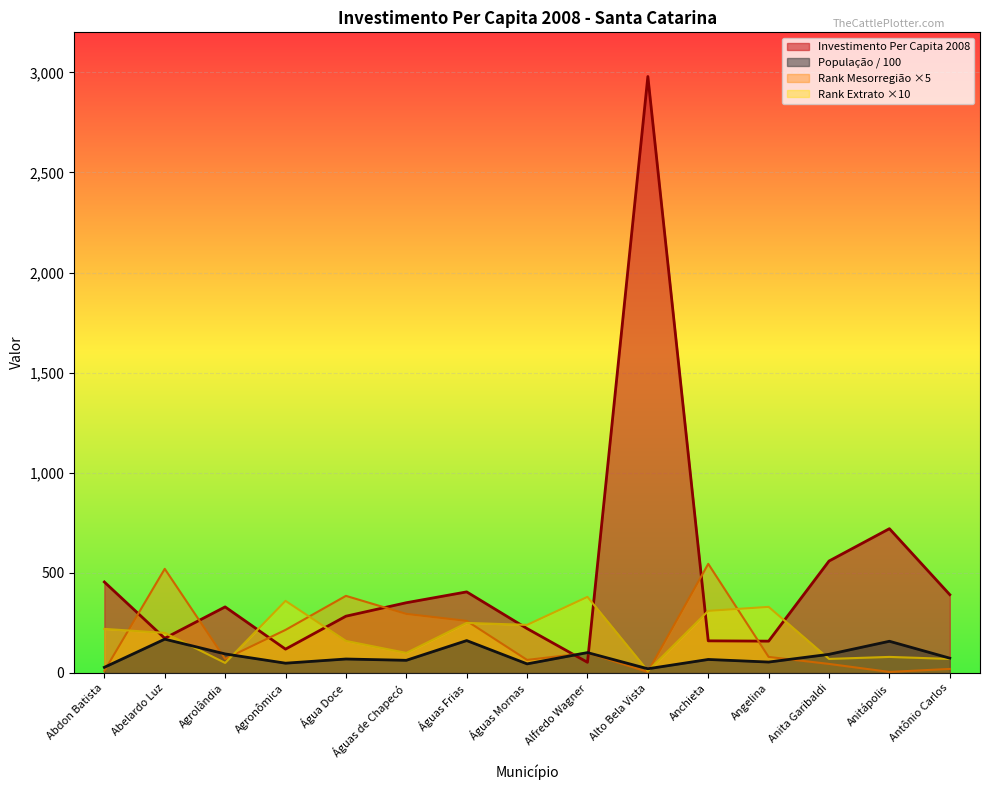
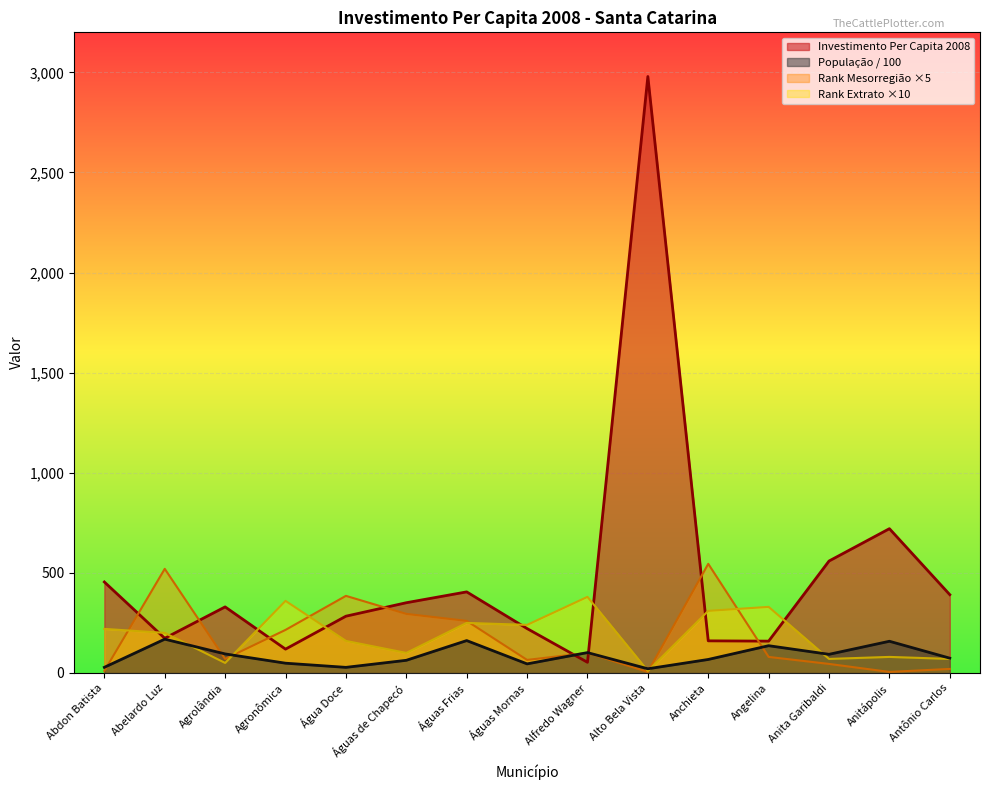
População / 100, Água Doce: 70 -> 30
População / 100, Angelina: 50 -> 140
